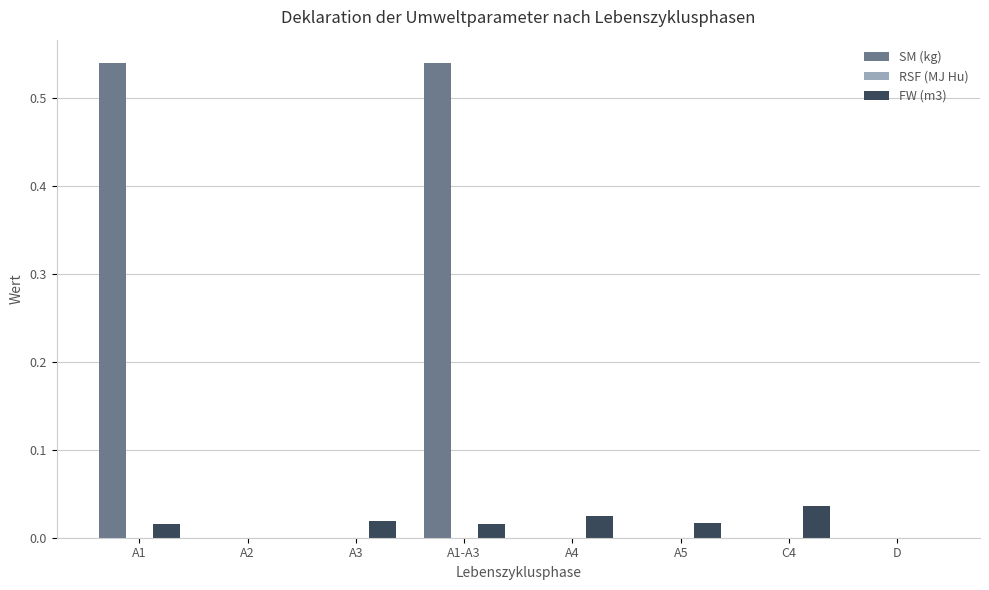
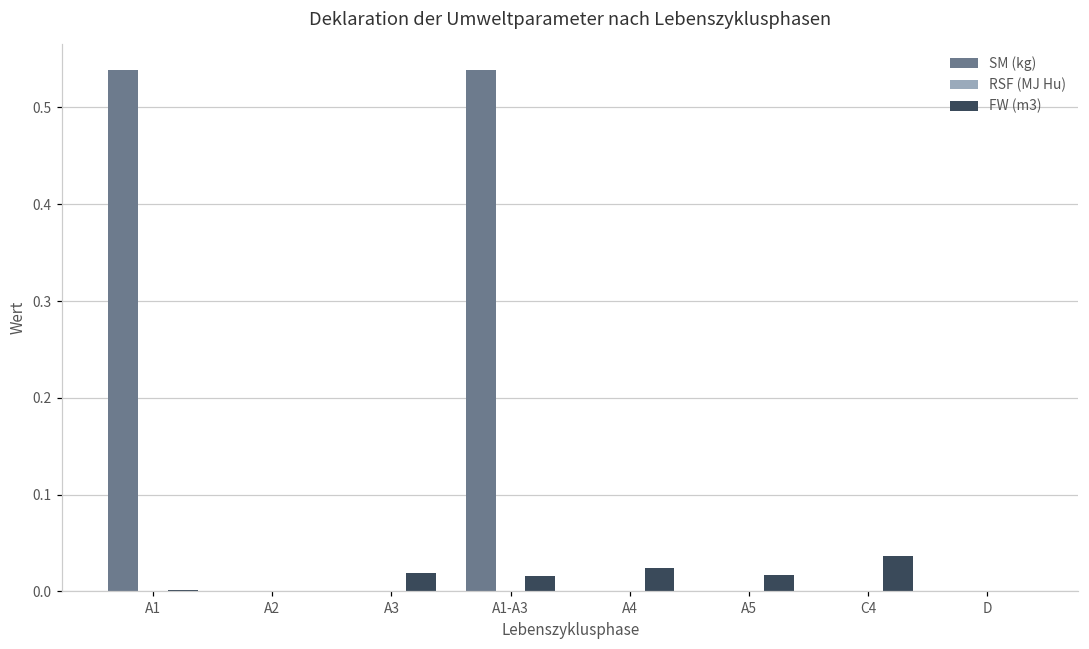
FW (m3), A1: 0.02 -> 0.00
